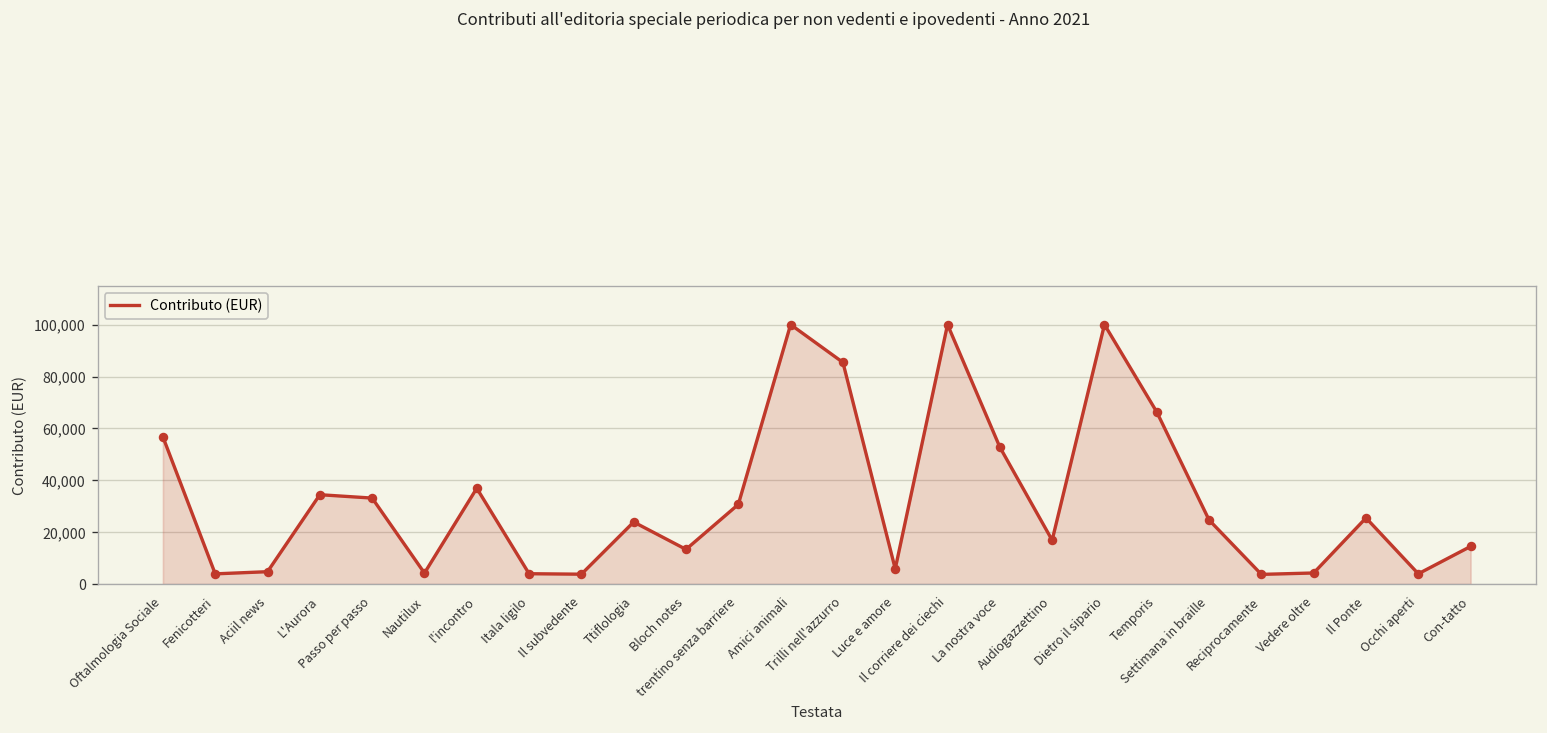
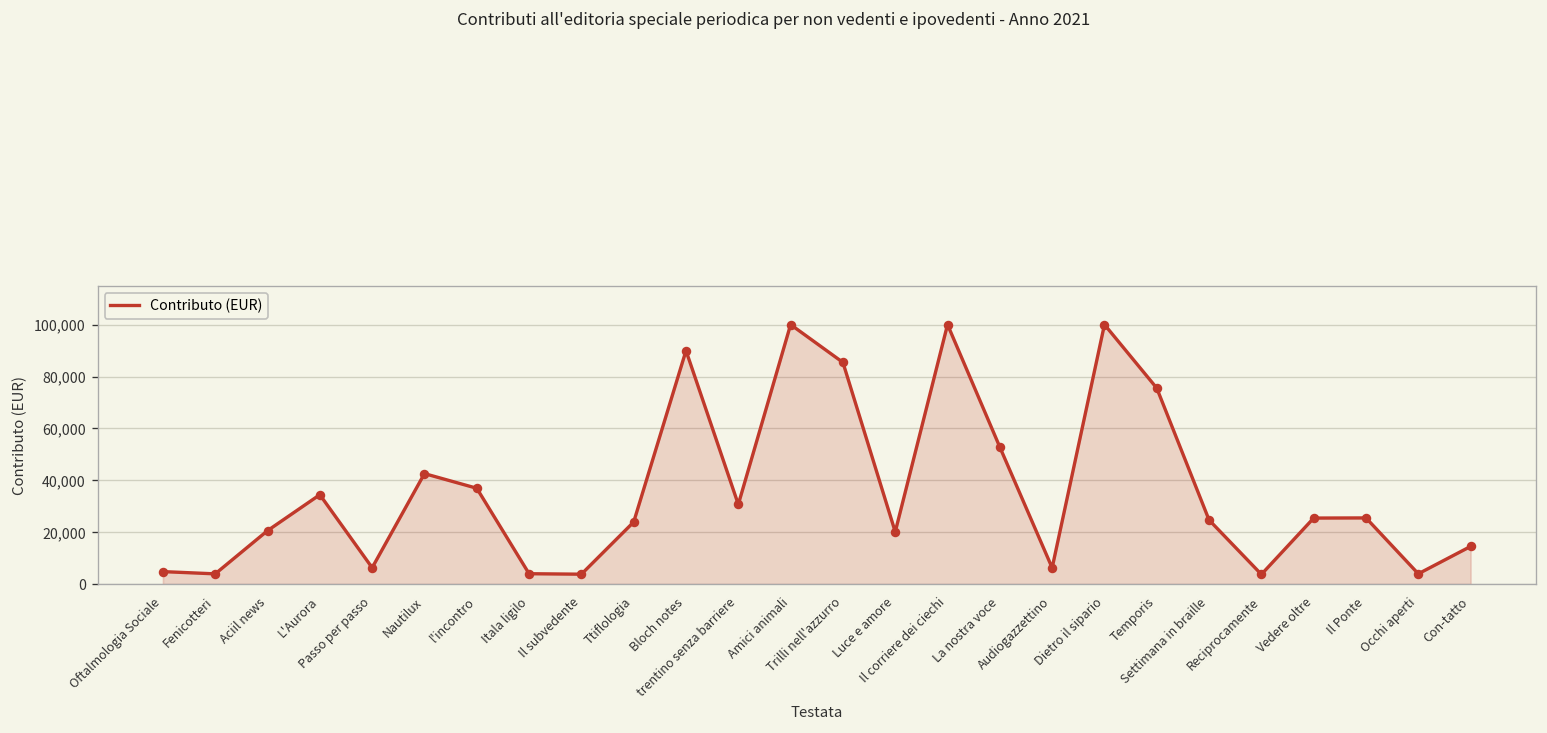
Oftalmologia Sociale: 57,000 -> 5,000
Aciil news: 5,000 -> 21,000
Passo per passo: 33,000 -> 6,000
Nautilux: 4,000 -> 43,000
Bloch notes: 13,000 -> 90,000
Luce e amore: 6,000 -> 20,000
Audiogazzettino: 17,000 -> 6,000
Temporis: 66,000 -> 76,000
Vedere oltre: 4,000 -> 25,000
